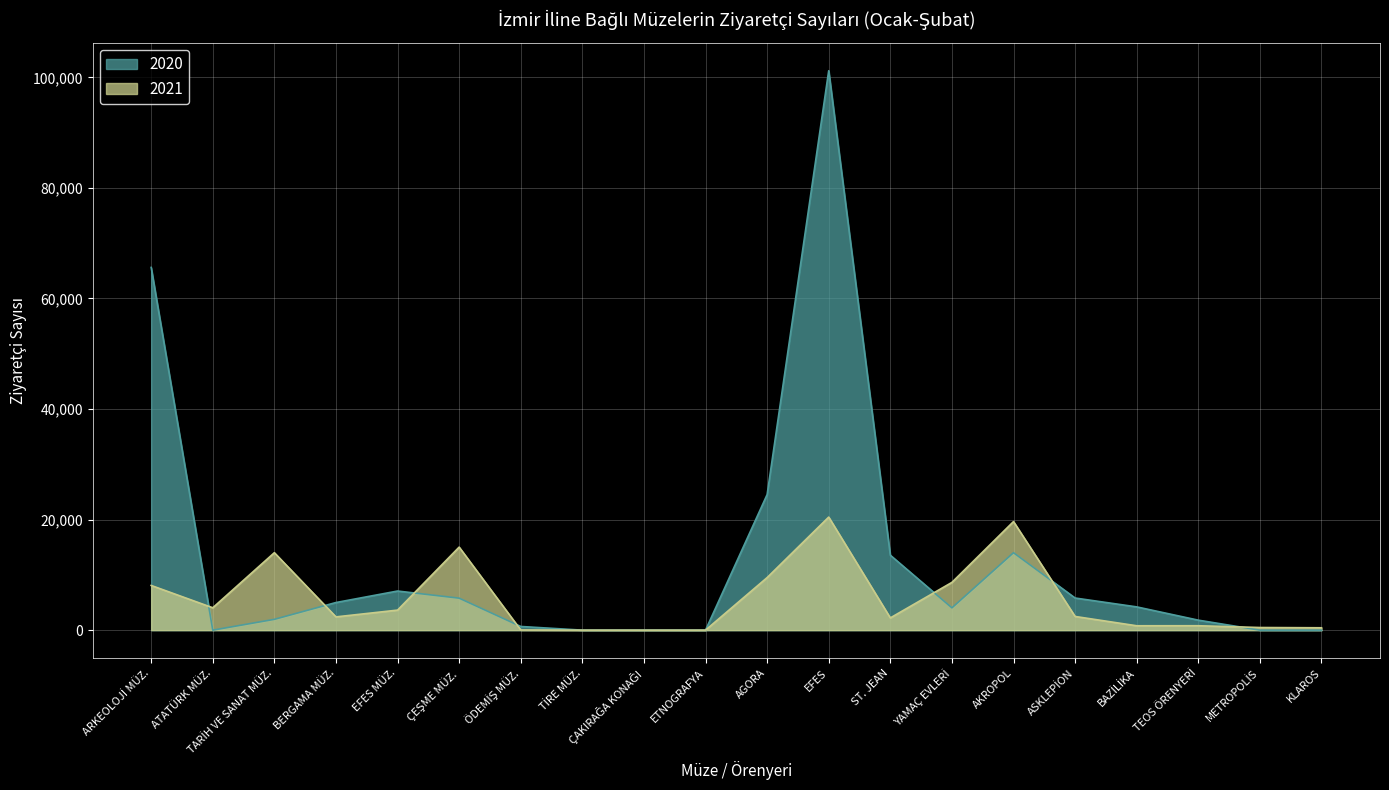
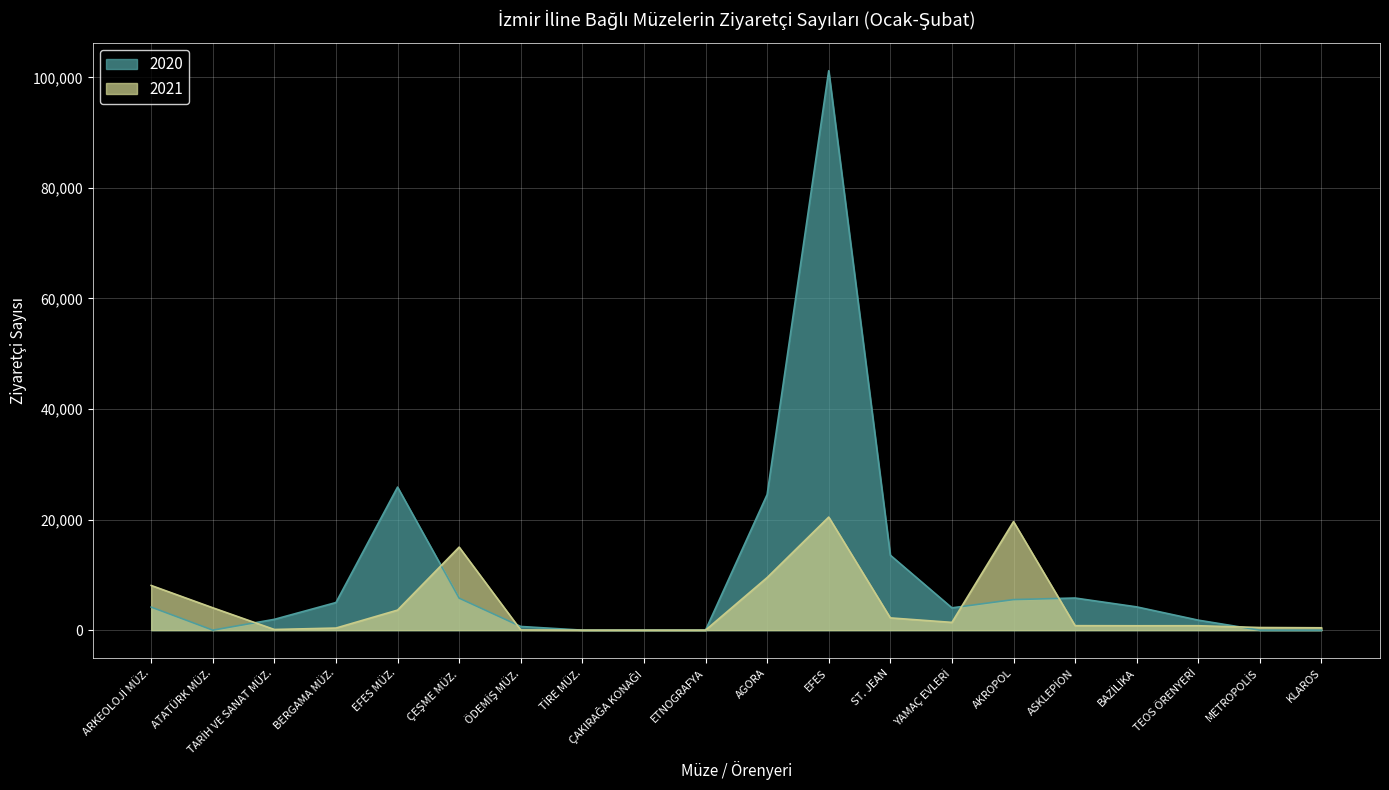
2020, ARKEOLOJİ MÜZ.: 66,000 -> 4,000
2021, TARİH VE SANAT MÜZ.: 14,000 -> 0
2021, BERGAMA MÜZ.: 2,000 -> 0
2020, EFES MÜZ.: 7,000 -> 26,000
2021, YAMAÇ EVLERİ: 9,000 -> 1,000
2020, AKROPOL: 14,000 -> 6,000
2021, ASKLEPİON: 2,000 -> 1,000
